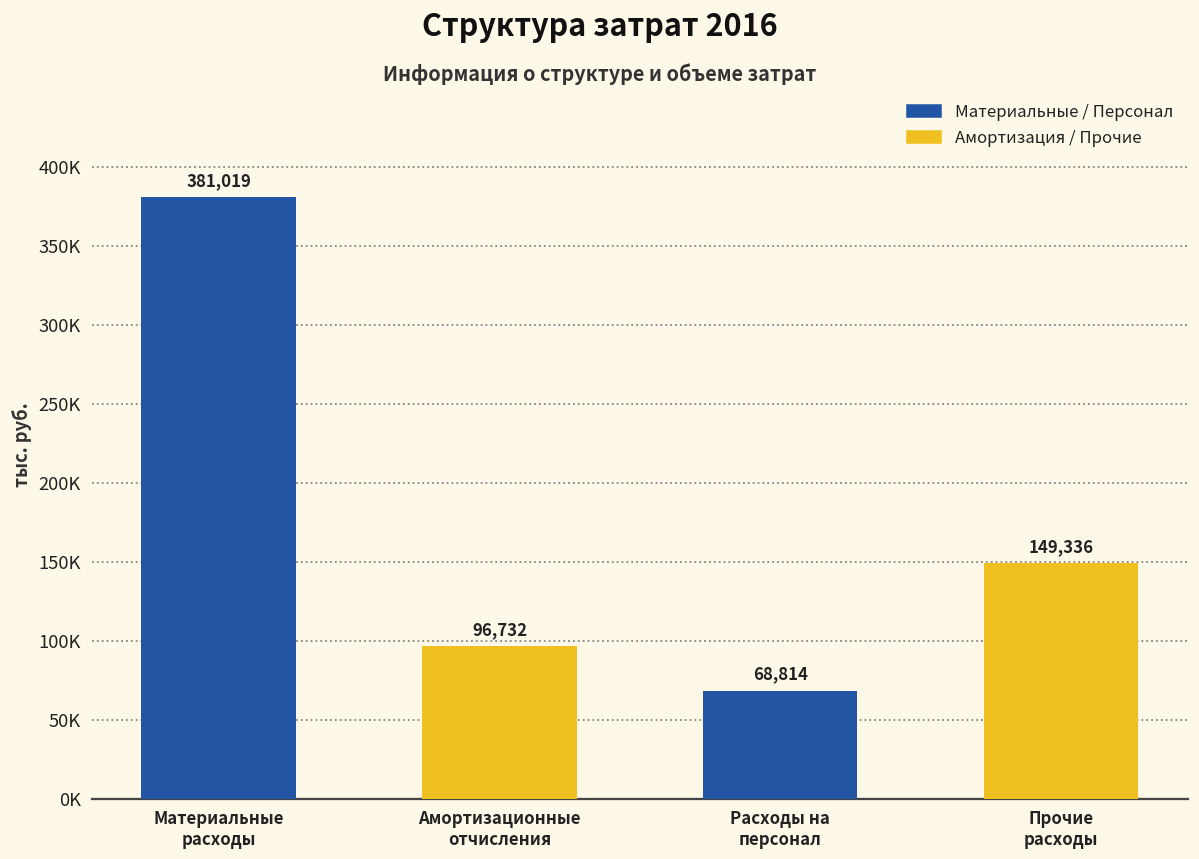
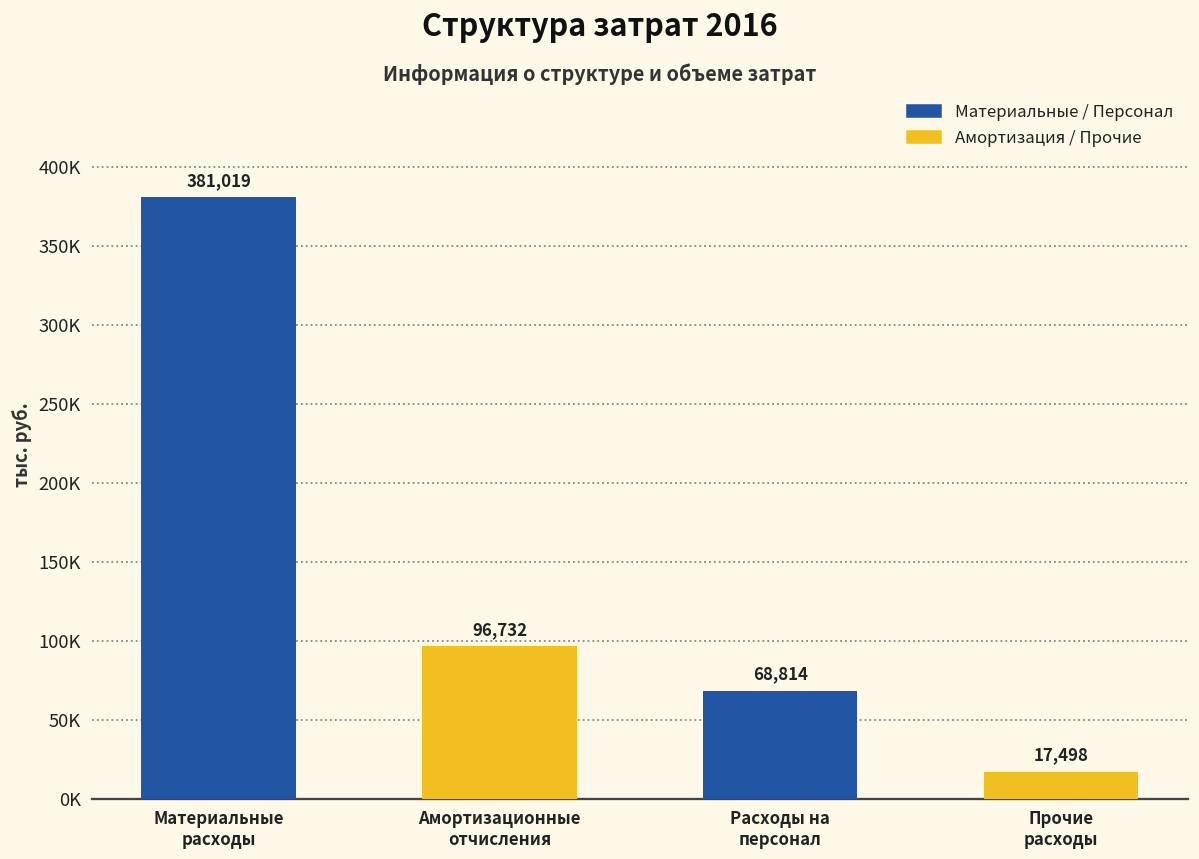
Прочие расходы: 149,336 -> 17,498
